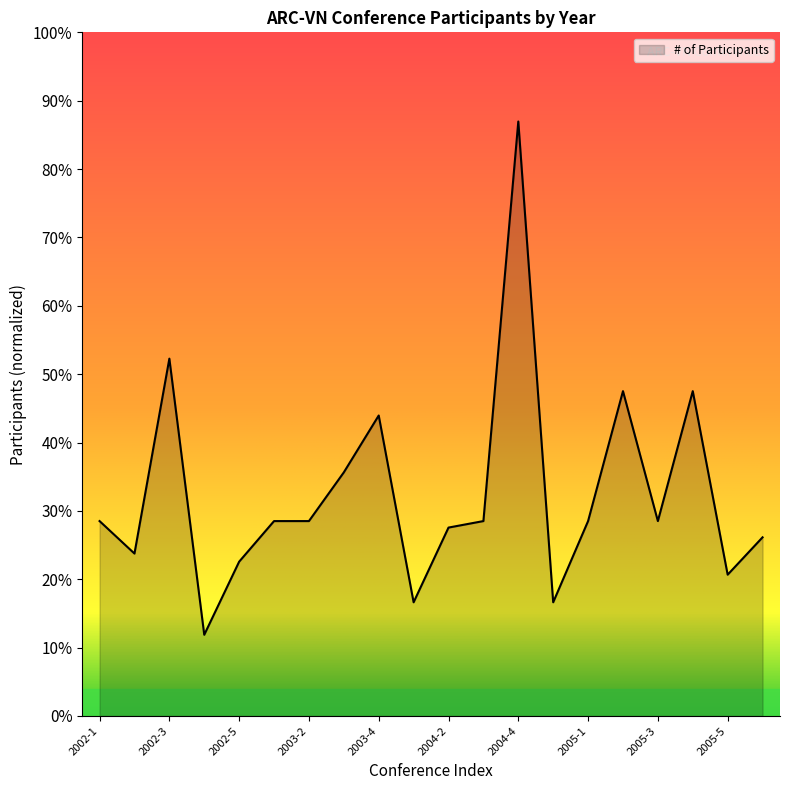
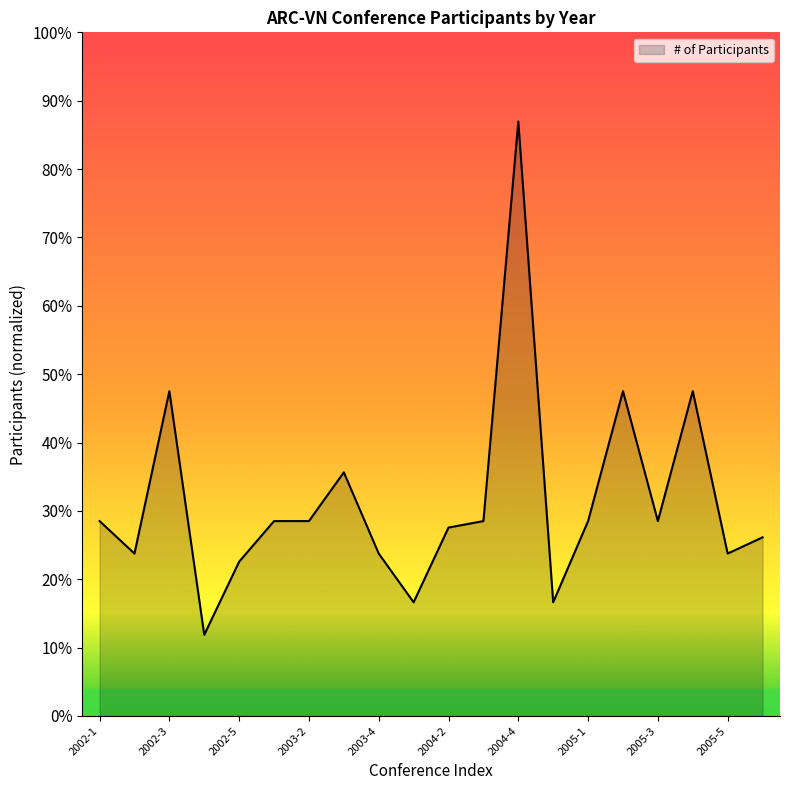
2002-3: 52% -> 48%
2003-4: 44% -> 24%
2005-5: 21% -> 24%
